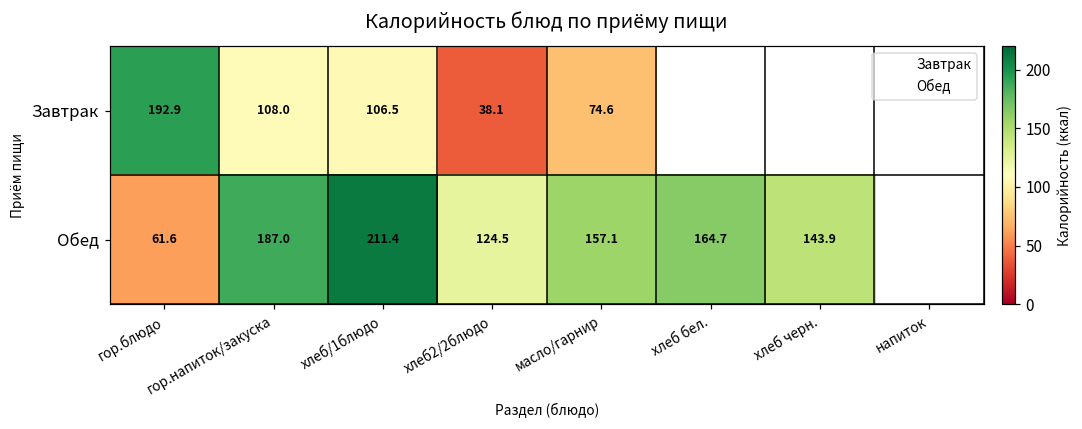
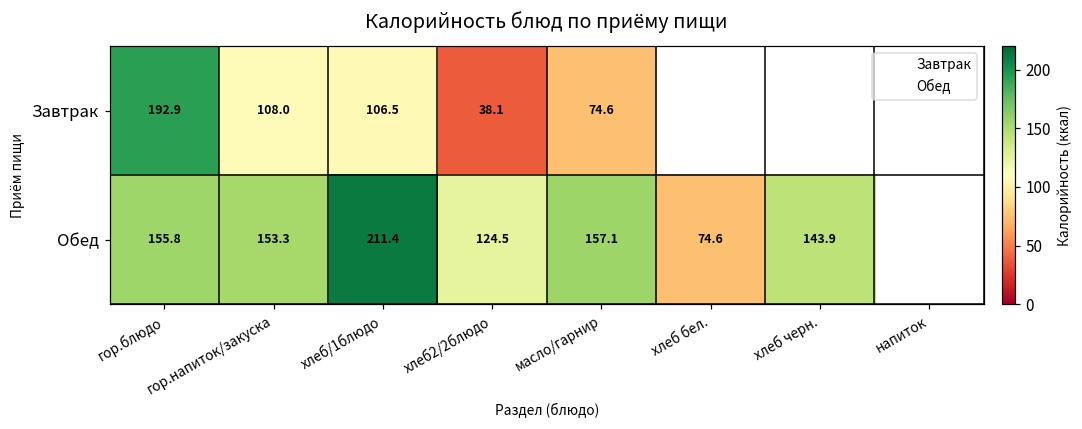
Обед, гор.блюдо: 61.6 -> 155.8
Обед, гор.напиток/закуска: 187.0 -> 153.3
Обед, хлеб бел.: 164.7 -> 74.6
